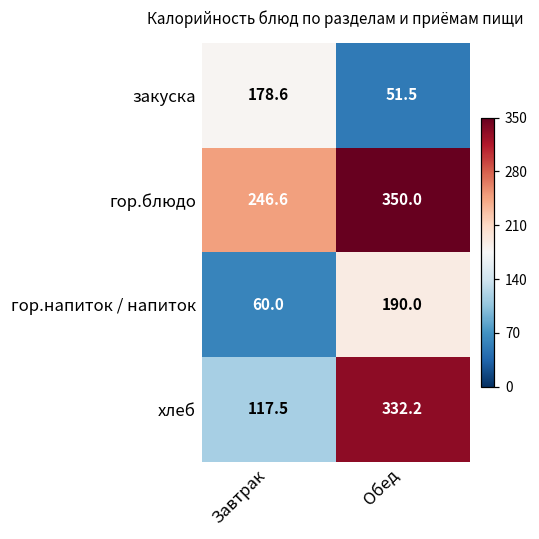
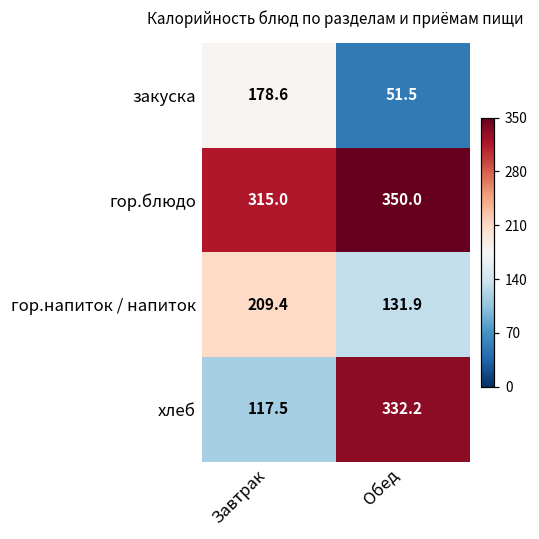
гор.блюдо, Завтрак: 246.6 -> 315.0
гор.напиток / напиток, Завтрак: 60.0 -> 209.4
гор.напиток / напиток, Обед: 190.0 -> 131.9
